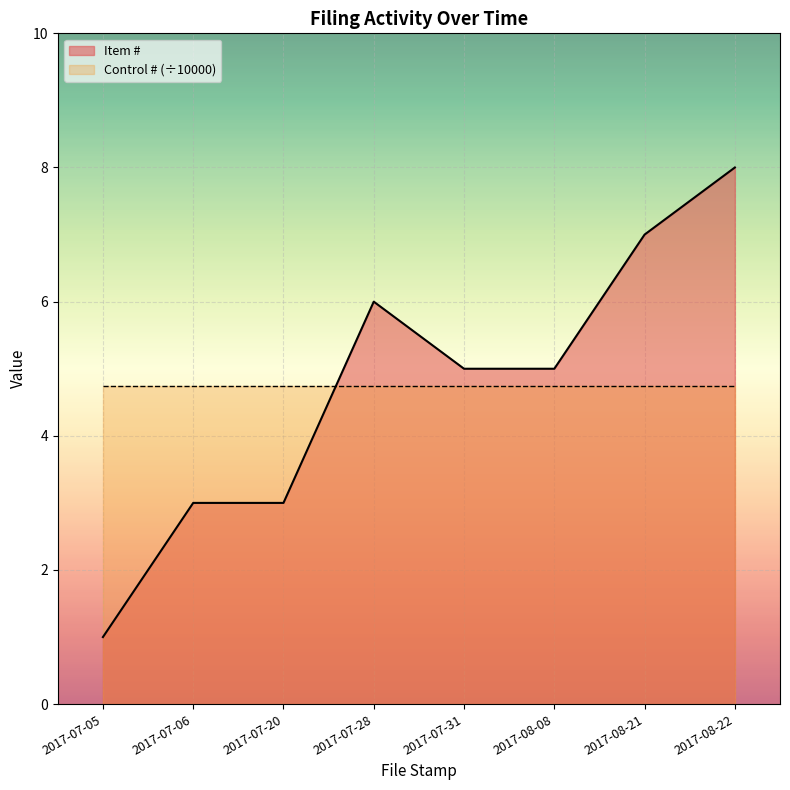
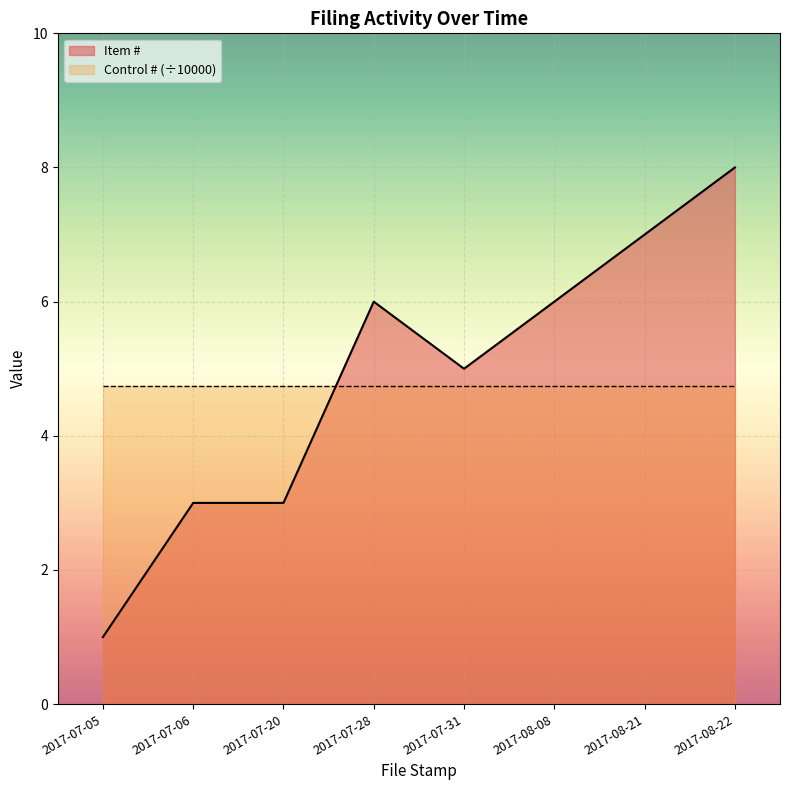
Item #, 2017-08-08: 5 -> 6
